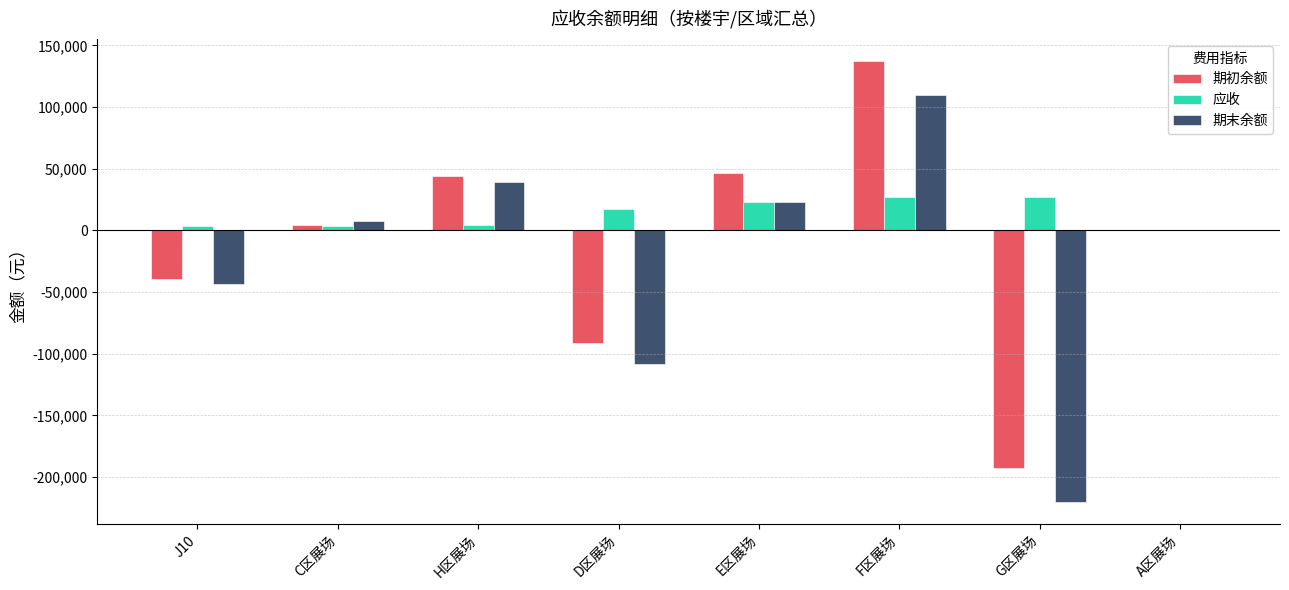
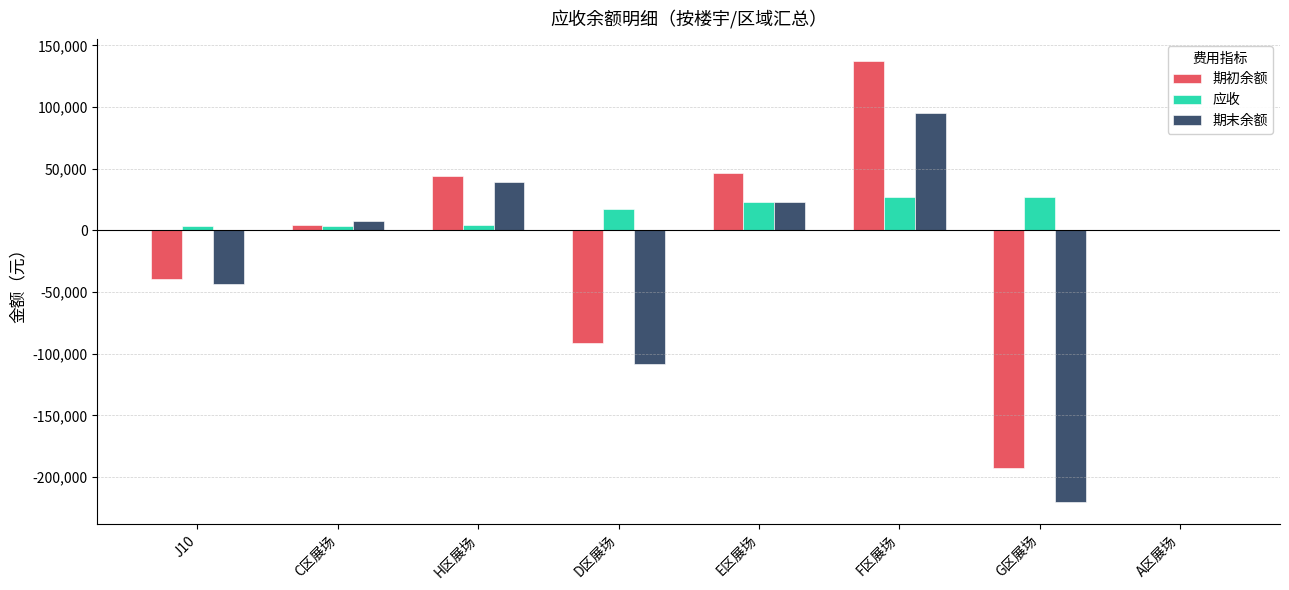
期末余额, F区展场: 110,000 -> 95,000
